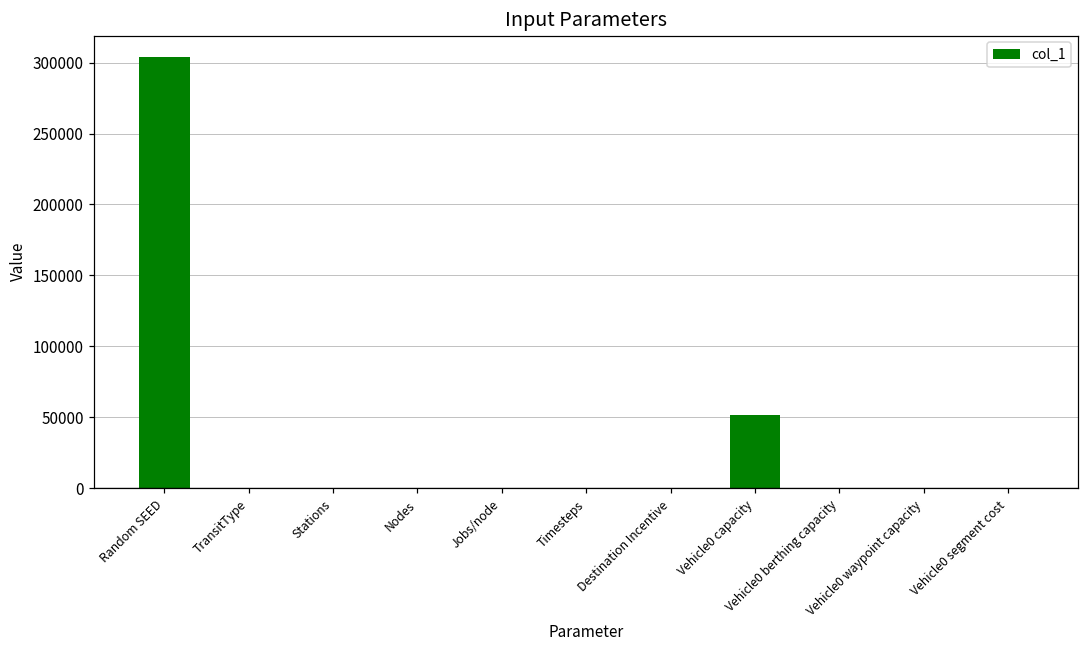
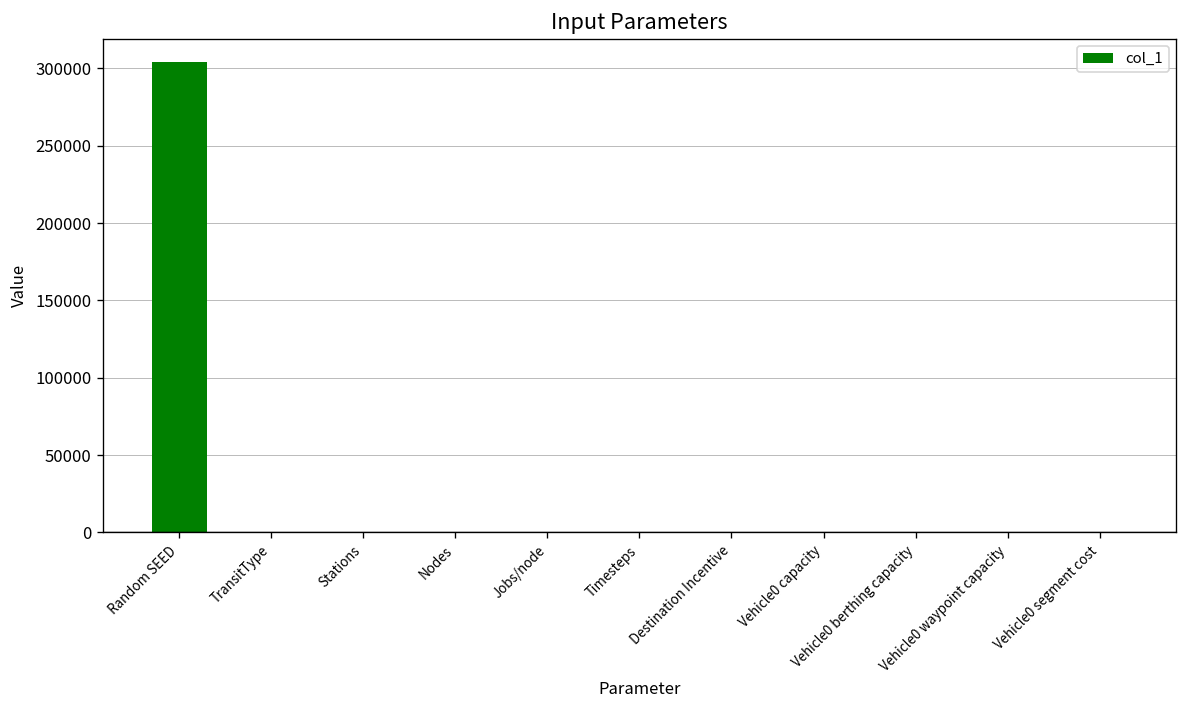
Vehicle0 capacity: 52000 -> 0
